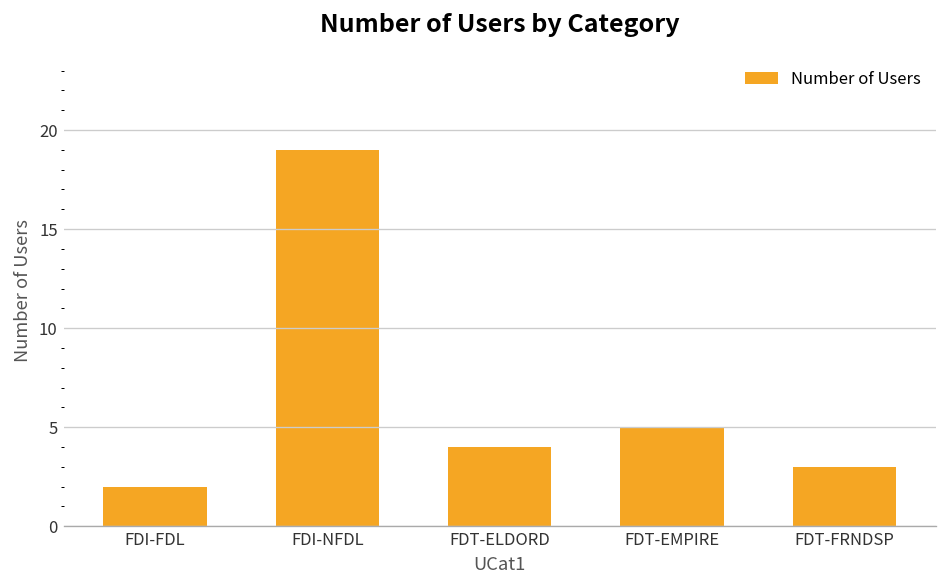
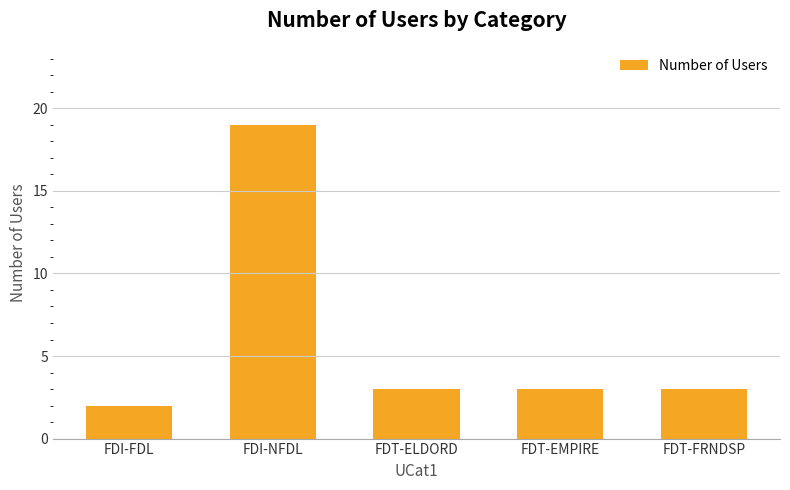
FDT-ELDORD: 4 -> 3
FDT-EMPIRE: 5 -> 3
